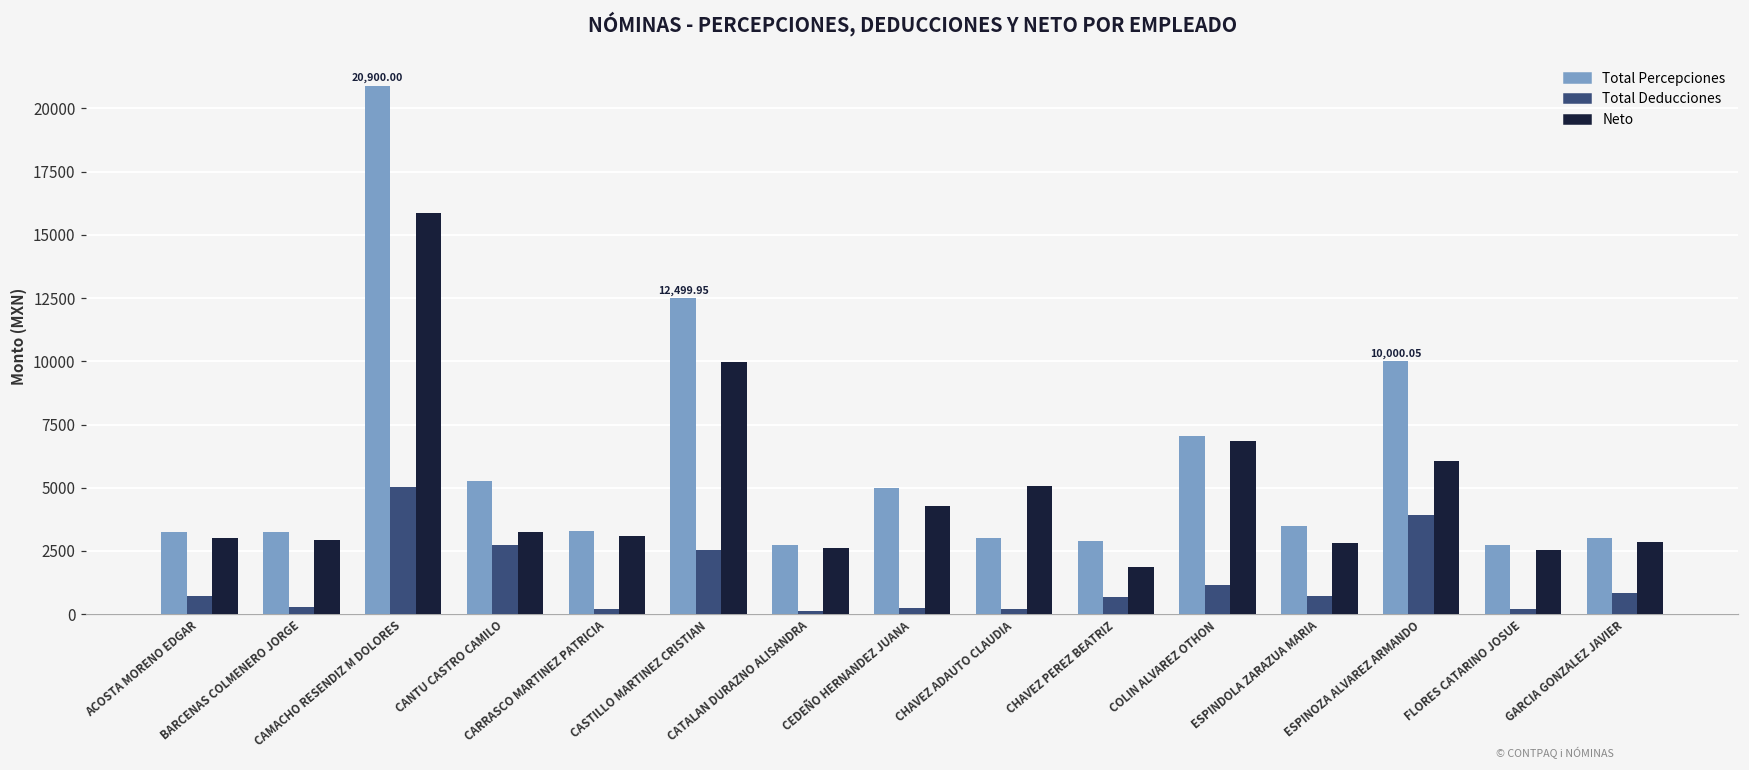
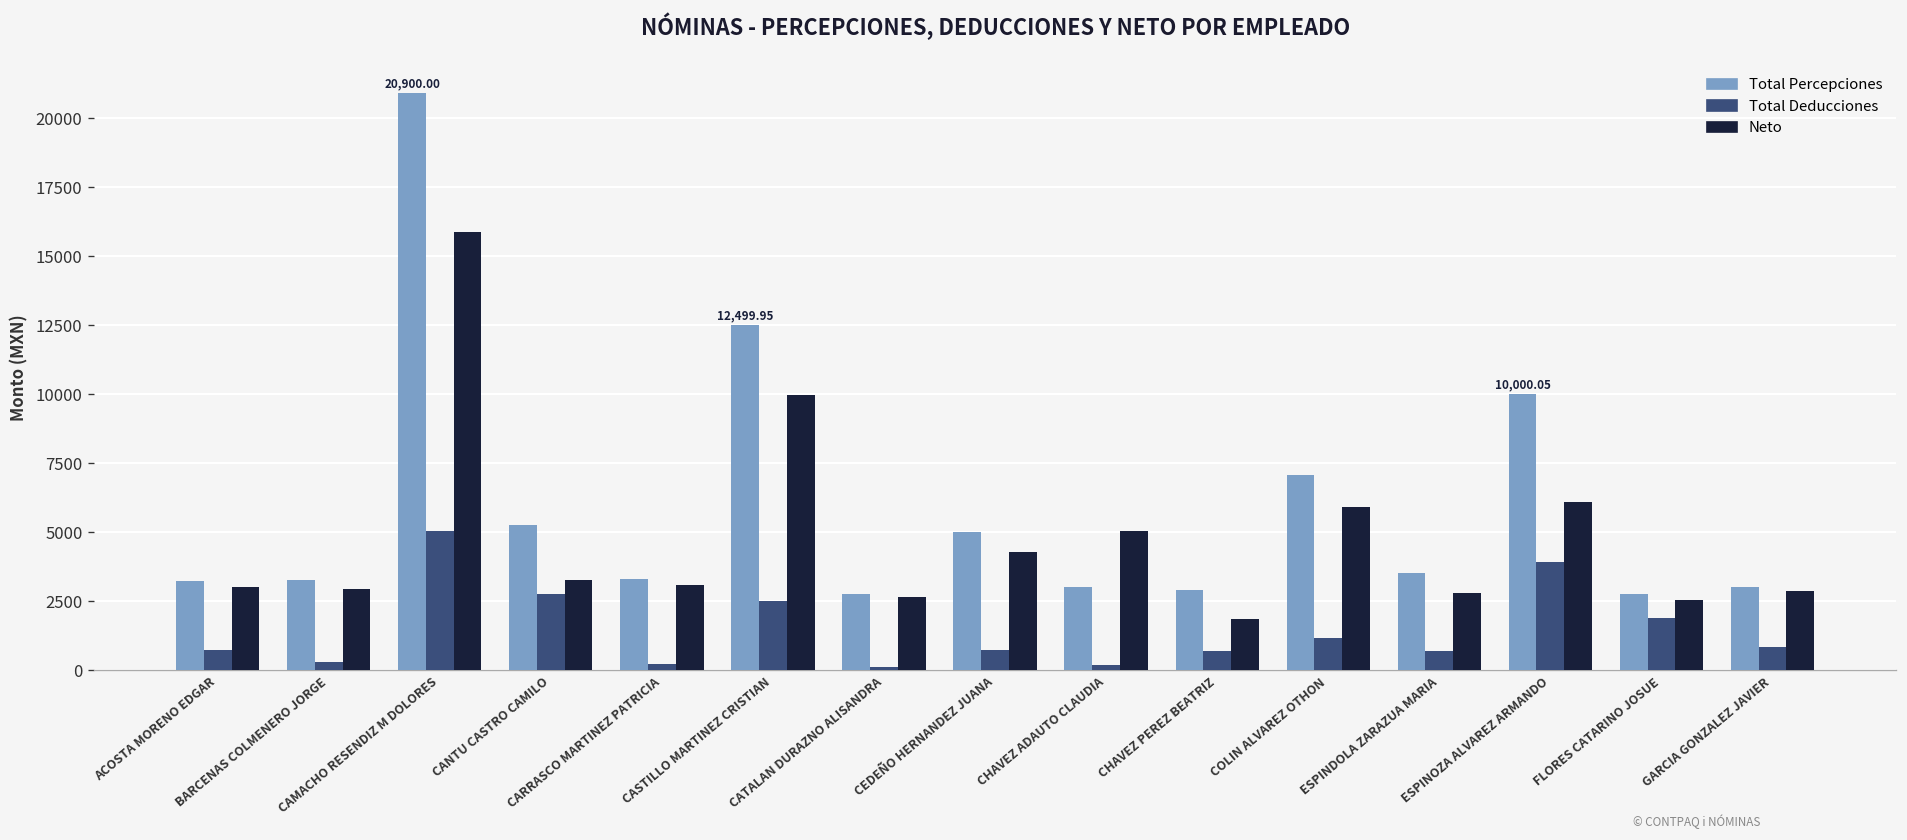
Total Deducciones, CEDEÑO HERNANDEZ JUANA: 200 -> 700
Neto, COLIN ALVAREZ OTHON: 6900 -> 5900
Total Deducciones, FLORES CATARINO JOSUE: 200 -> 1900
